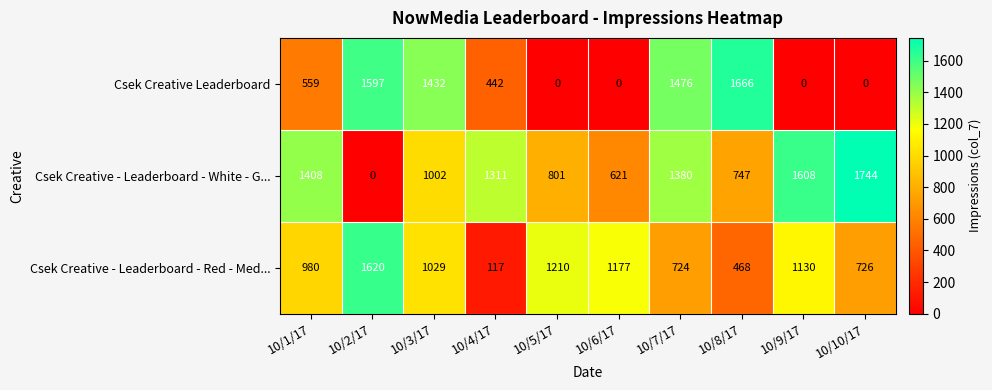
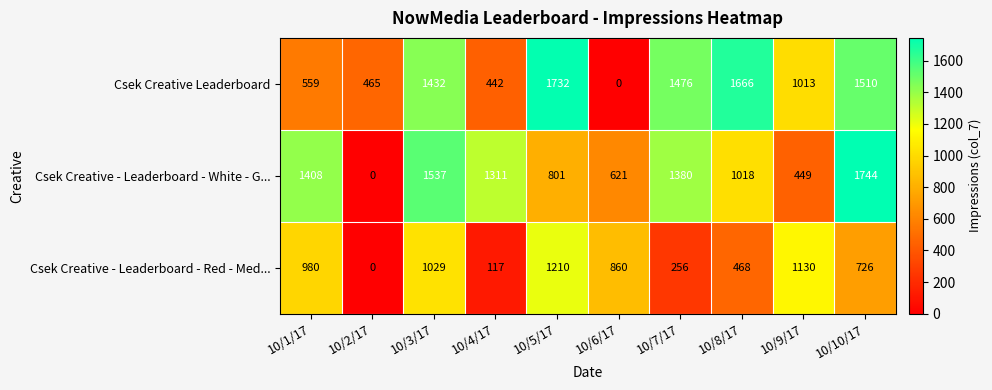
Csek Creative Leaderboard, 10/2/17: 1597 -> 465
Csek Creative Leaderboard, 10/5/17: 0 -> 1732
Csek Creative Leaderboard, 10/9/17: 0 -> 1013
Csek Creative Leaderboard, 10/10/17: 0 -> 1510
Csek Creative - Leaderboard - White - G..., 10/3/17: 1002 -> 1537
Csek Creative - Leaderboard - White - G..., 10/8/17: 747 -> 1018
Csek Creative - Leaderboard - White - G..., 10/9/17: 1608 -> 449
Csek Creative - Leaderboard - Red - Med..., 10/2/17: 1620 -> 0
Csek Creative - Leaderboard - Red - Med..., 10/6/17: 1177 -> 860
Csek Creative - Leaderboard - Red - Med..., 10/7/17: 724 -> 256
